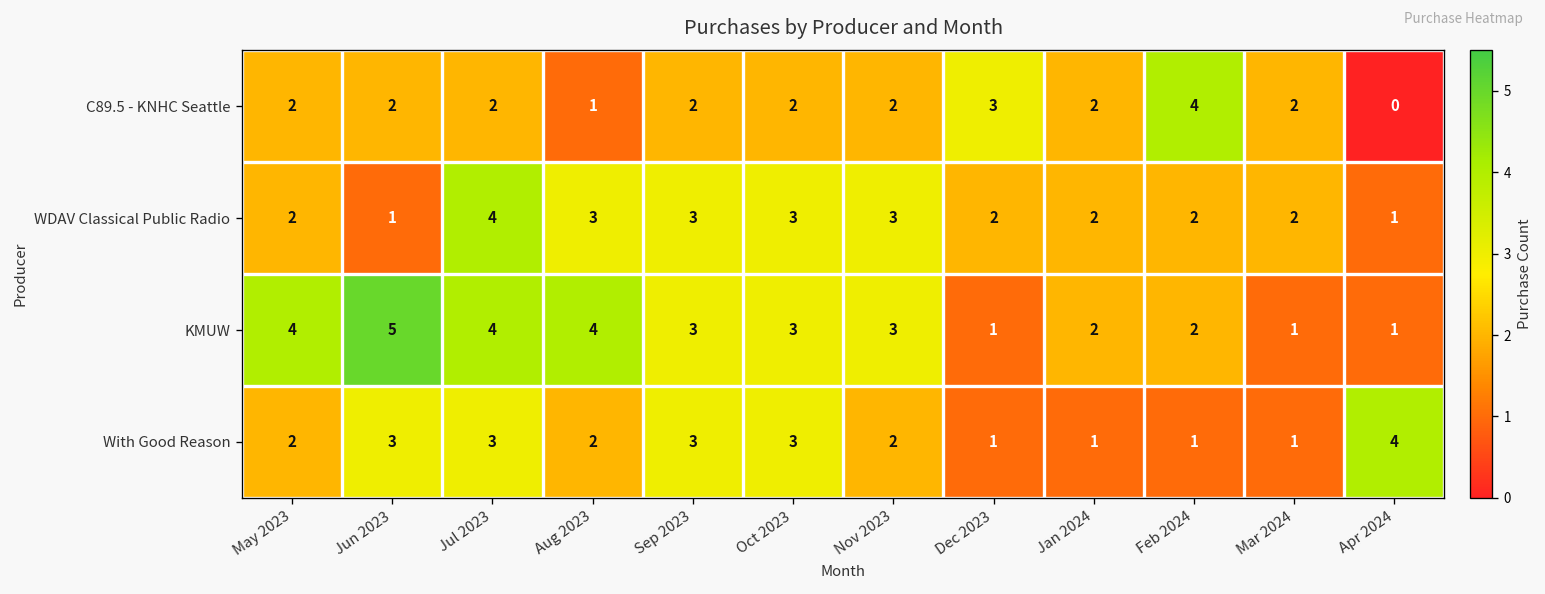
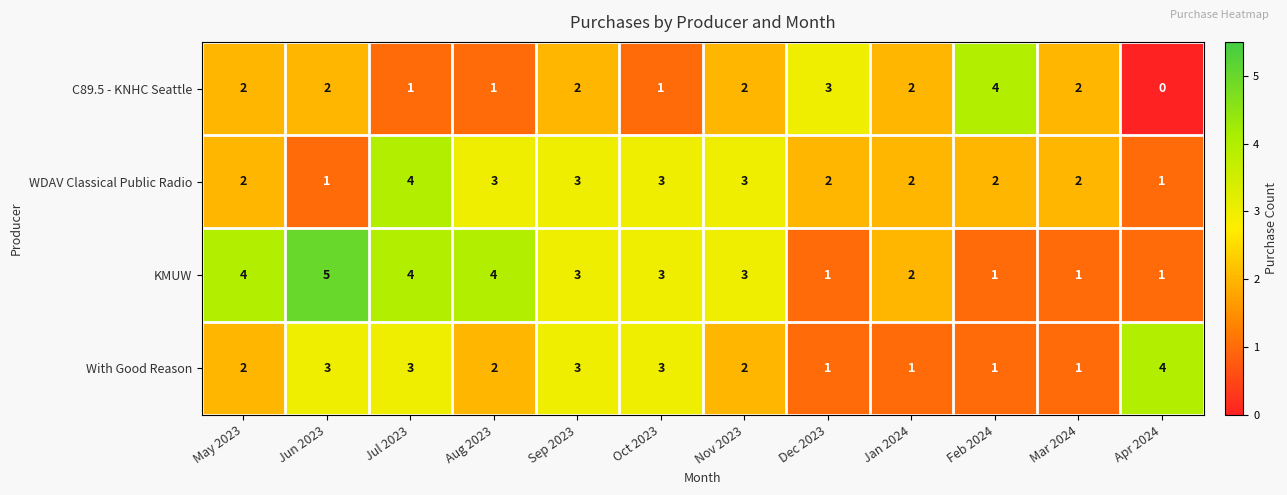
C89.5 - KNHC Seattle, Jul 2023: 2 -> 1
C89.5 - KNHC Seattle, Oct 2023: 2 -> 1
KMUW, Feb 2024: 2 -> 1
